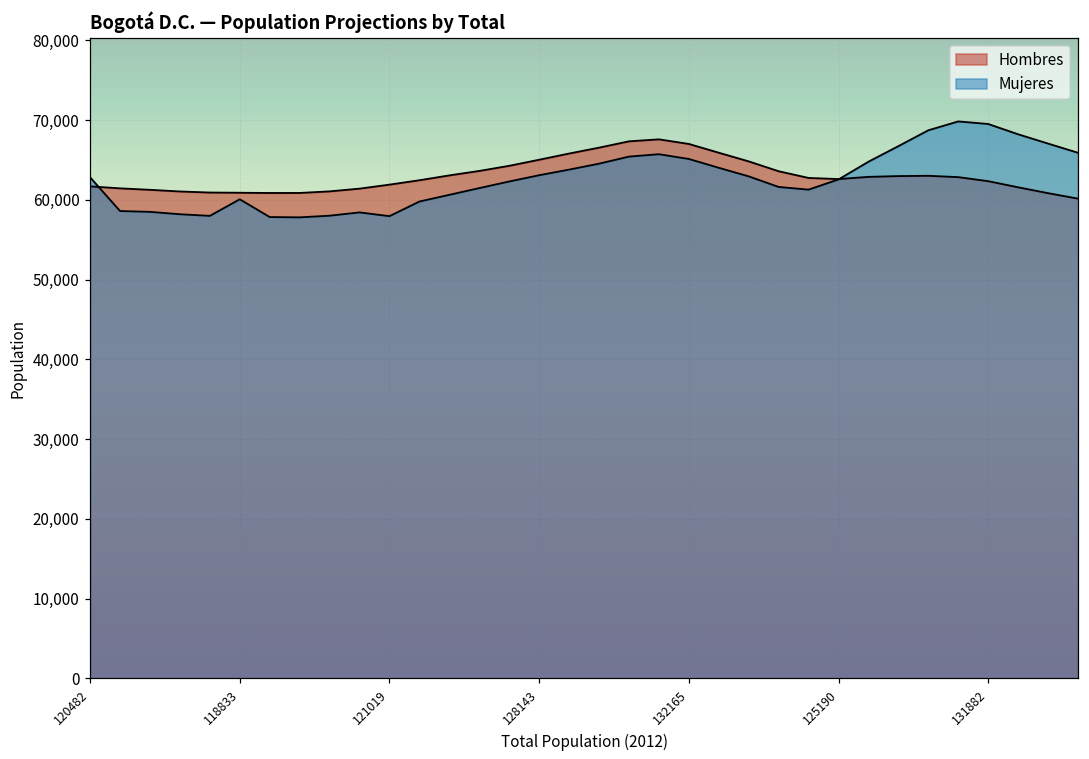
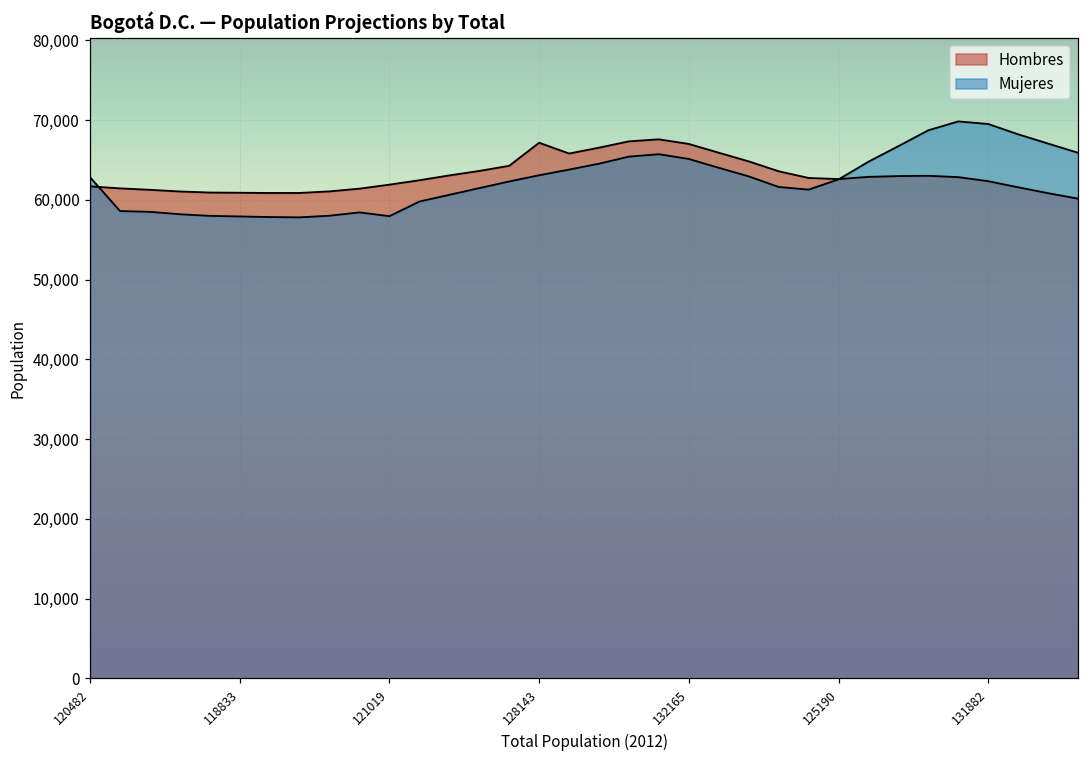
Mujeres, 118833: 60,000 -> 58,000
Hombres, 128143: 65,000 -> 67,000
